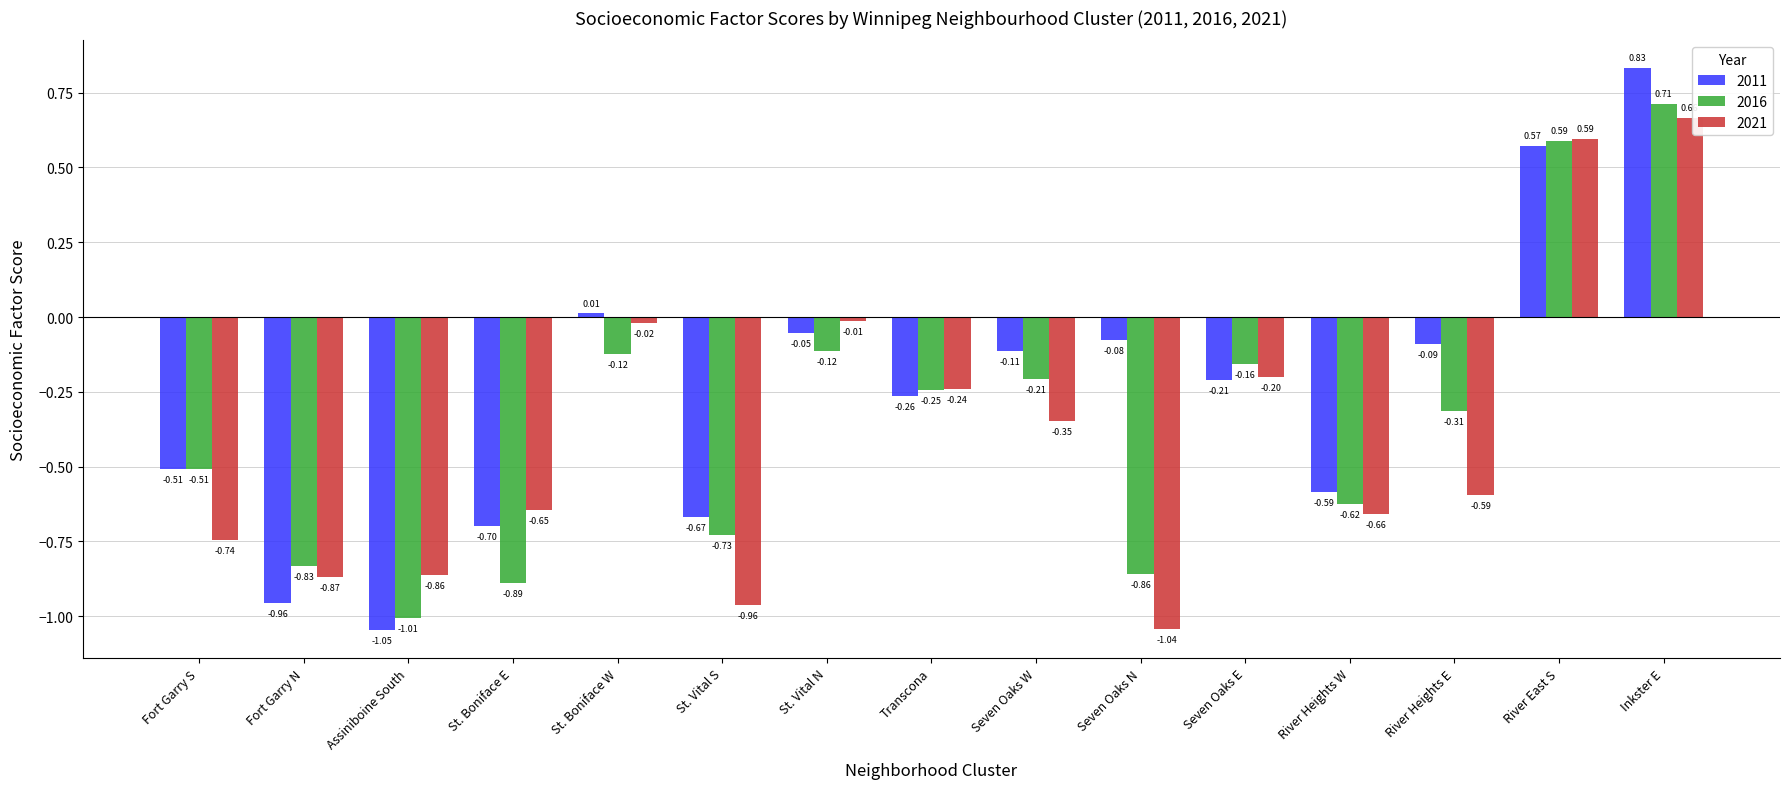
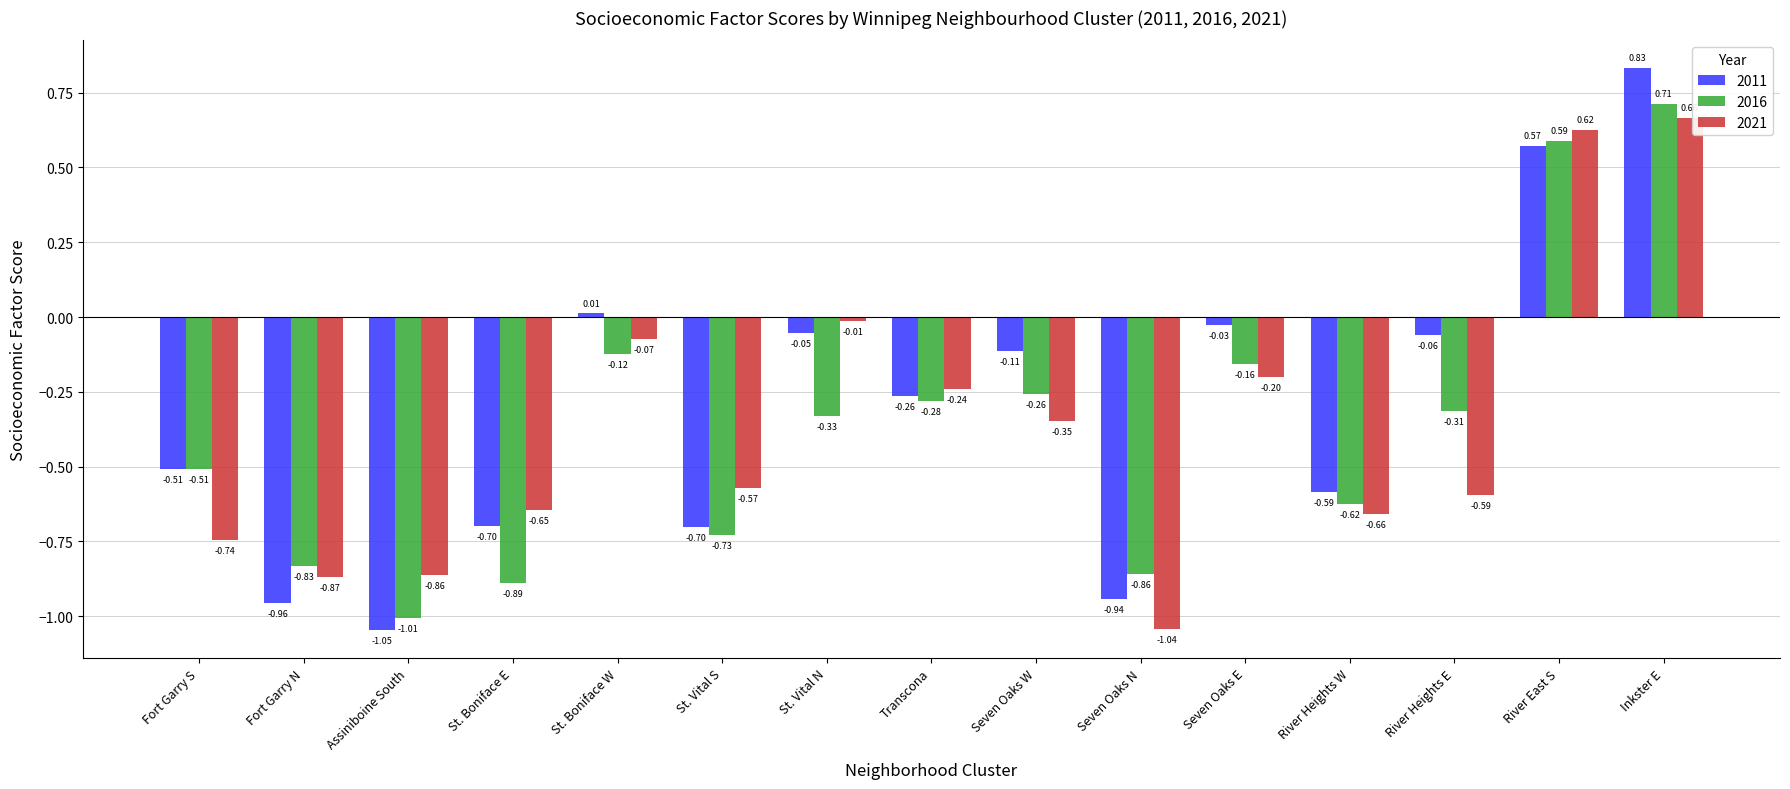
2021, St. Boniface W: -0.02 -> -0.07
2011, St. Vital S: -0.67 -> -0.70
2021, St. Vital S: -0.96 -> -0.57
2016, St. Vital N: -0.12 -> -0.33
2016, Transcona: -0.25 -> -0.28
2016, Seven Oaks W: -0.21 -> -0.26
2011, Seven Oaks N: -0.08 -> -0.94
2011, Seven Oaks E: -0.21 -> -0.03
2011, River Heights E: -0.09 -> -0.06
2021, River East S: 0.59 -> 0.62
